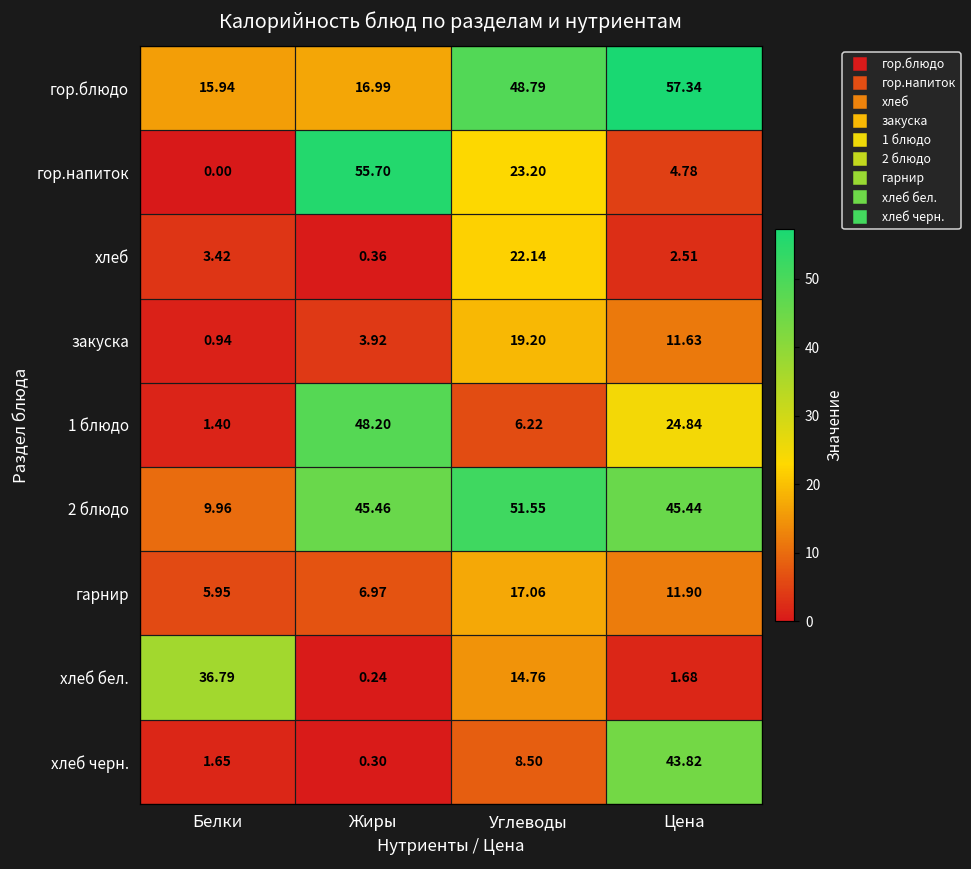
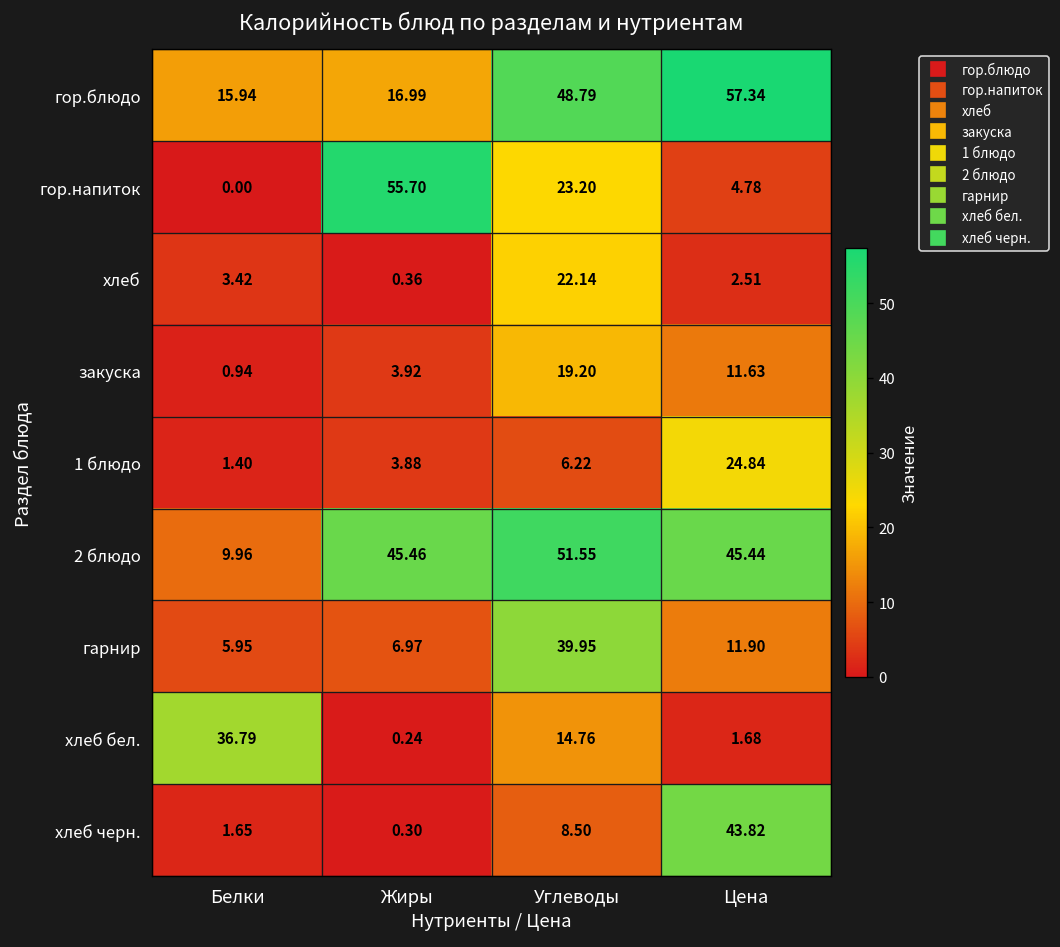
1 блюдо, Жиры: 48.20 -> 3.88
гарнир, Углеводы: 17.06 -> 39.95
